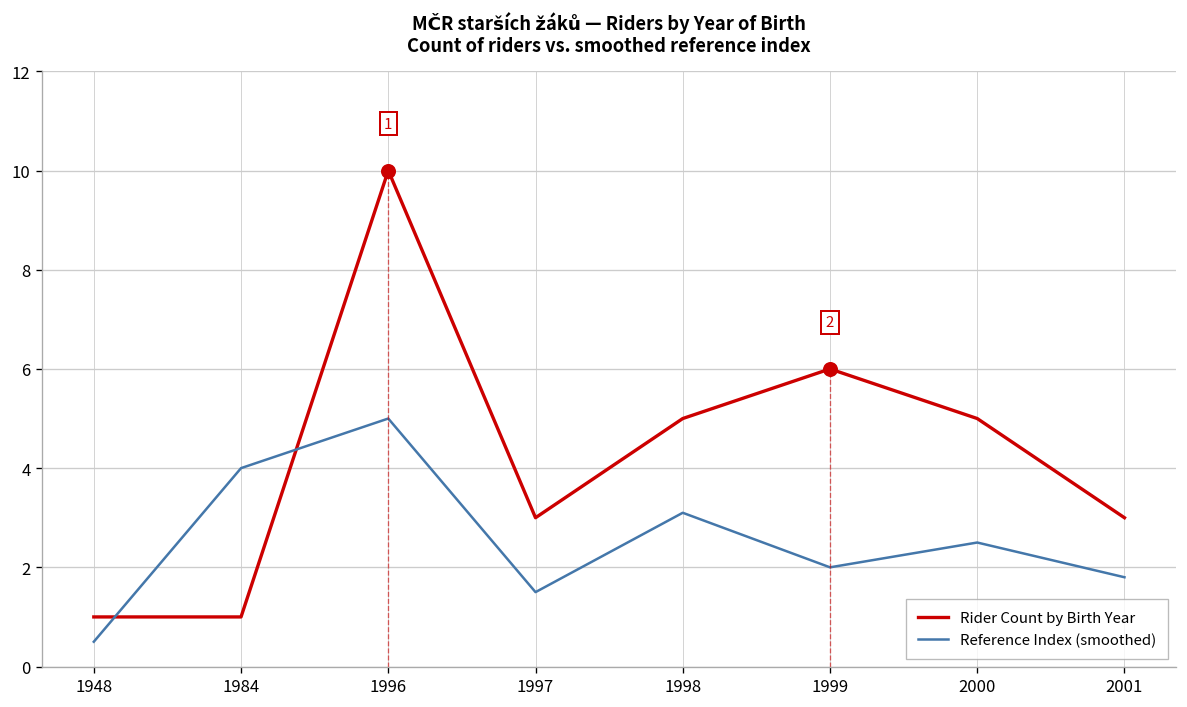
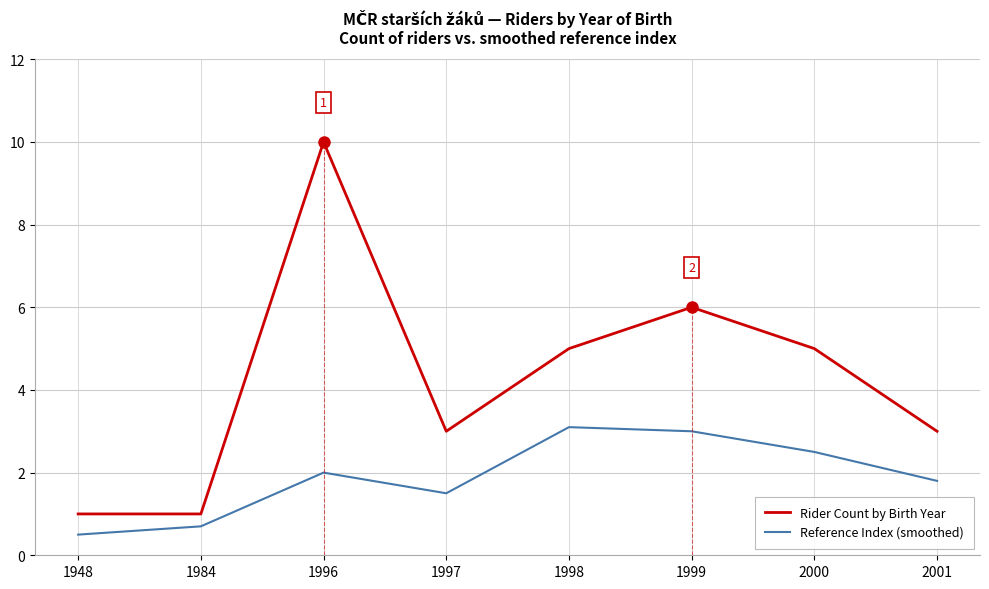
Reference Index (smoothed), 1984: 4.0 -> 0.7
Reference Index (smoothed), 1996: 5 -> 2
Reference Index (smoothed), 1999: 2 -> 3
